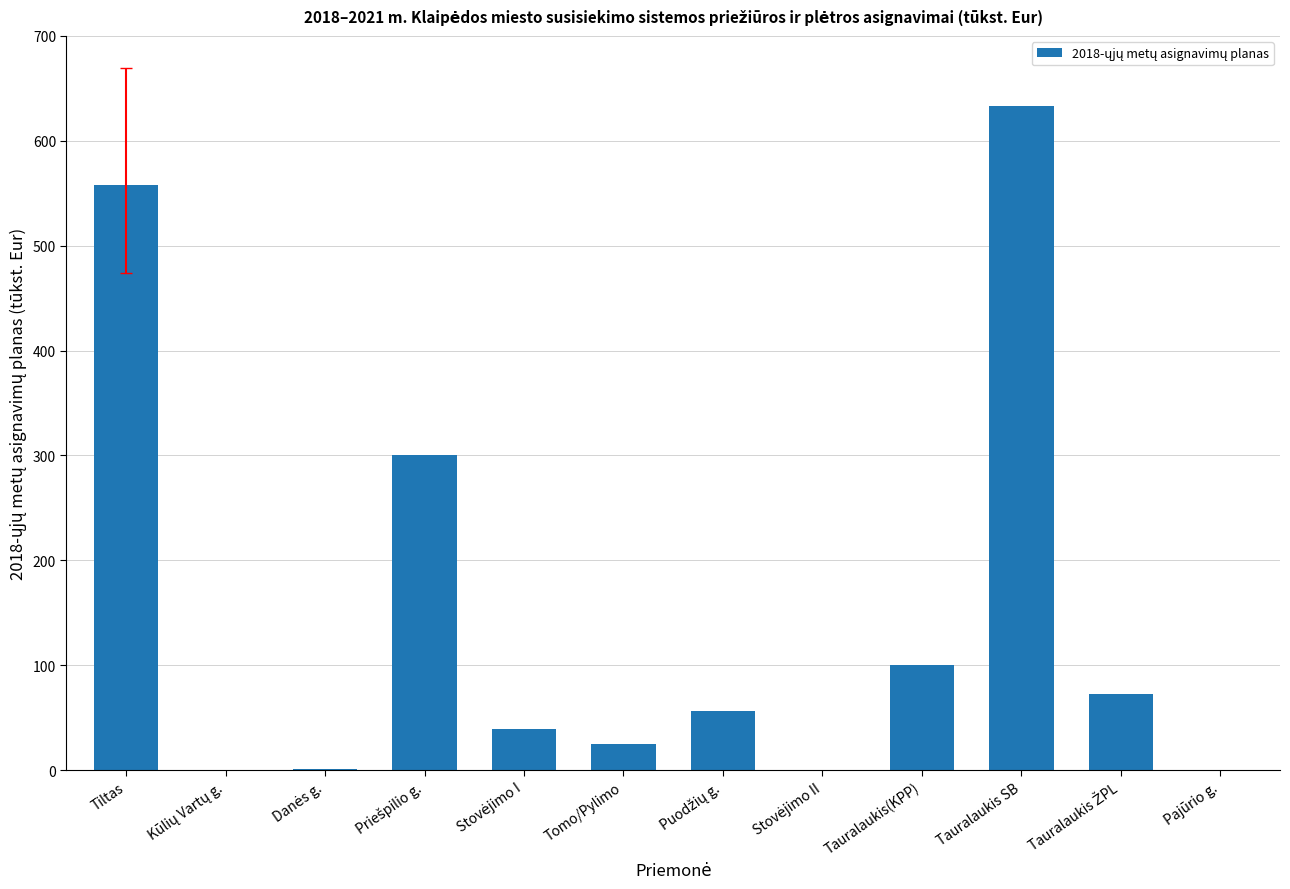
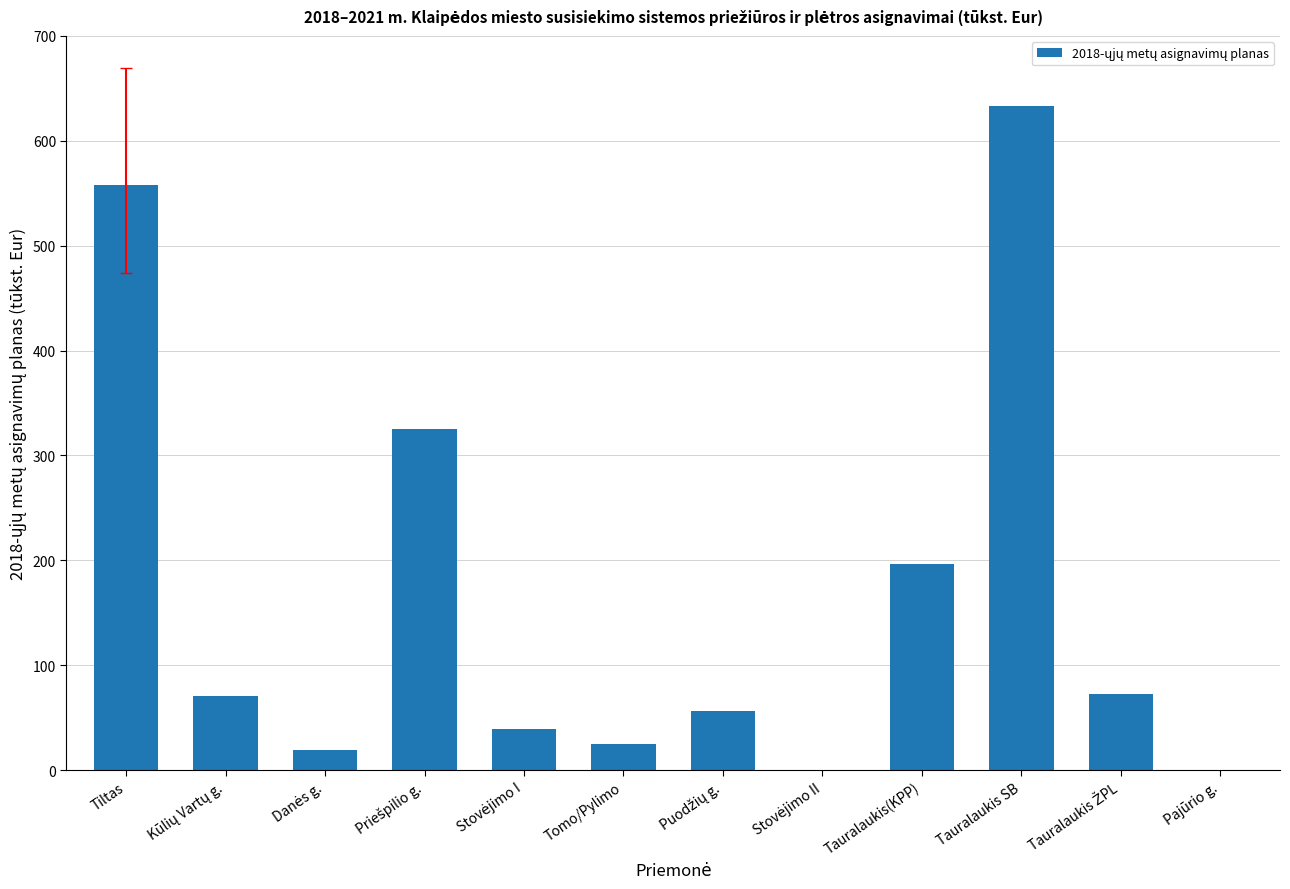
2018-ųjų metų asignavimų planas, Kūlių Vartų g.: 0 -> 71
2018-ųjų metų asignavimų planas, Danės g.: 1 -> 19
2018-ųjų metų asignavimų planas, Priešpilio g.: 300 -> 325
2018-ųjų metų asignavimų planas, Tauralaukis(KPP): 100 -> 197
